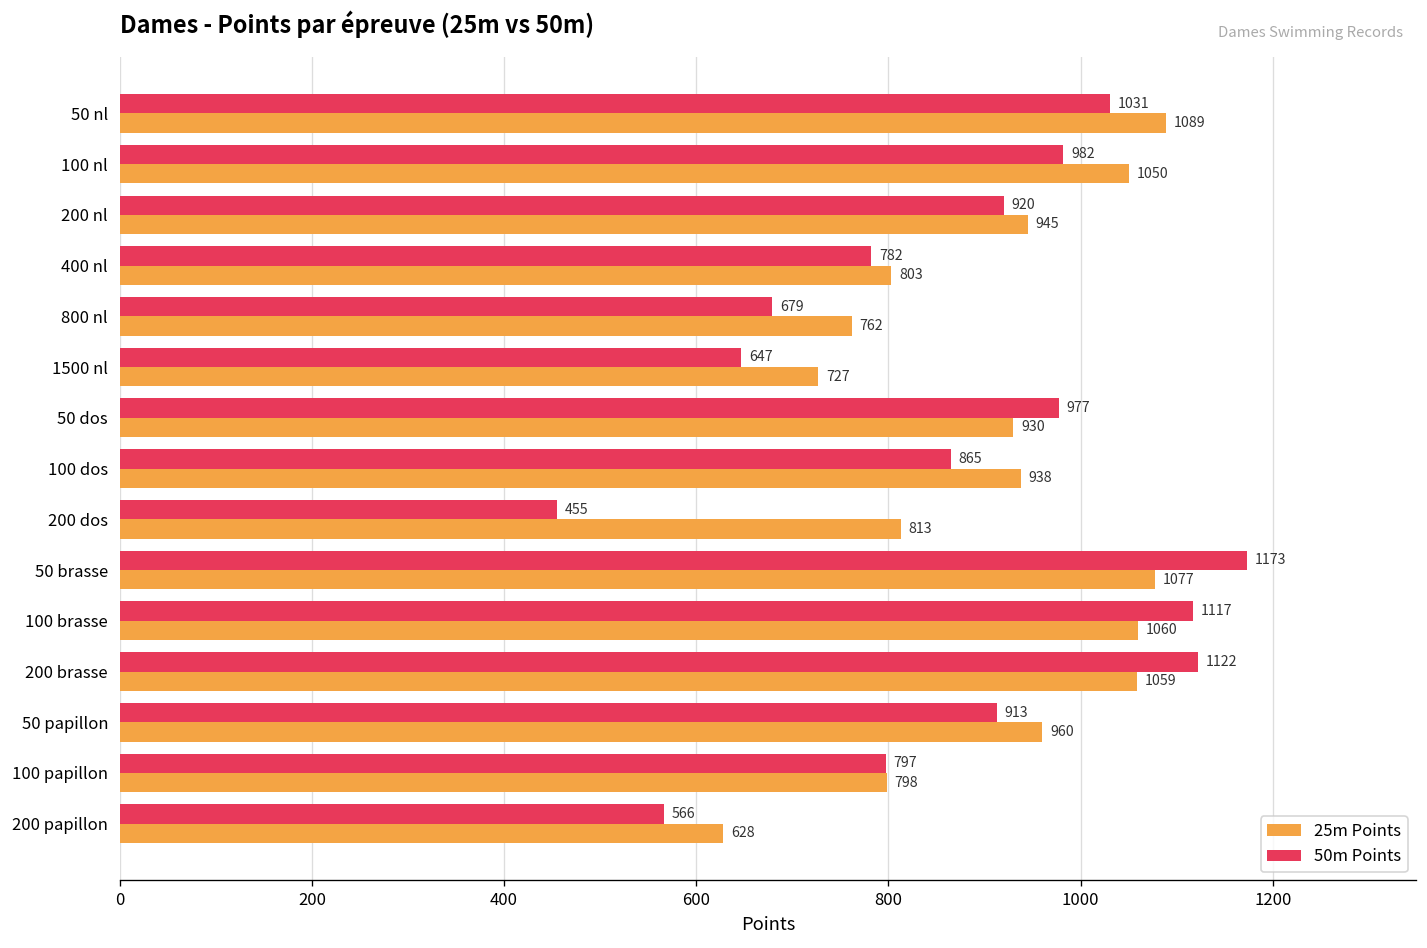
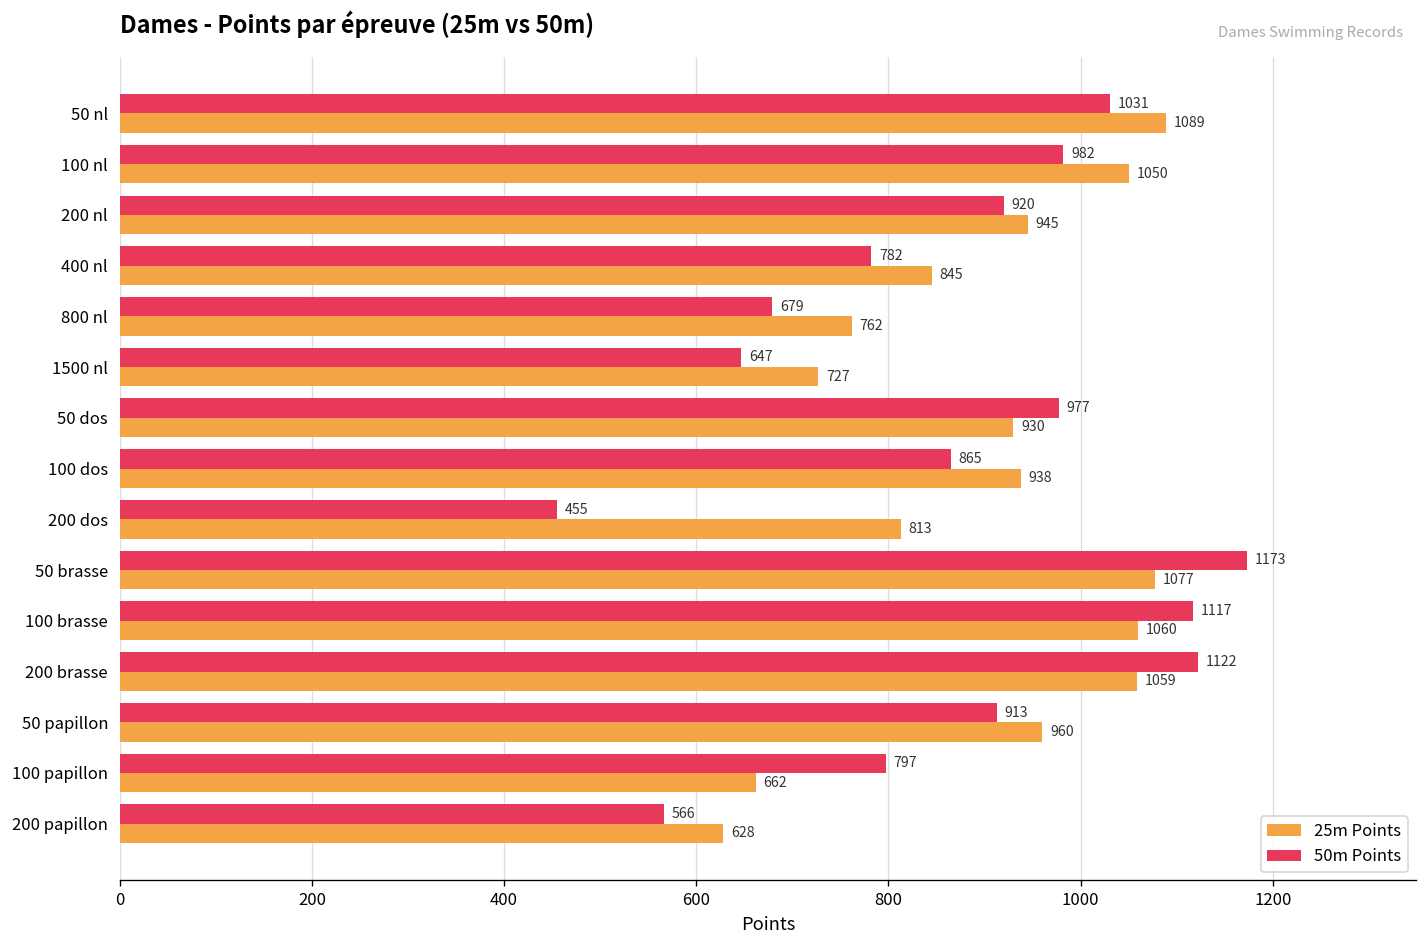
25m Points, 400 nl: 803 -> 845
25m Points, 100 papillon: 798 -> 662
